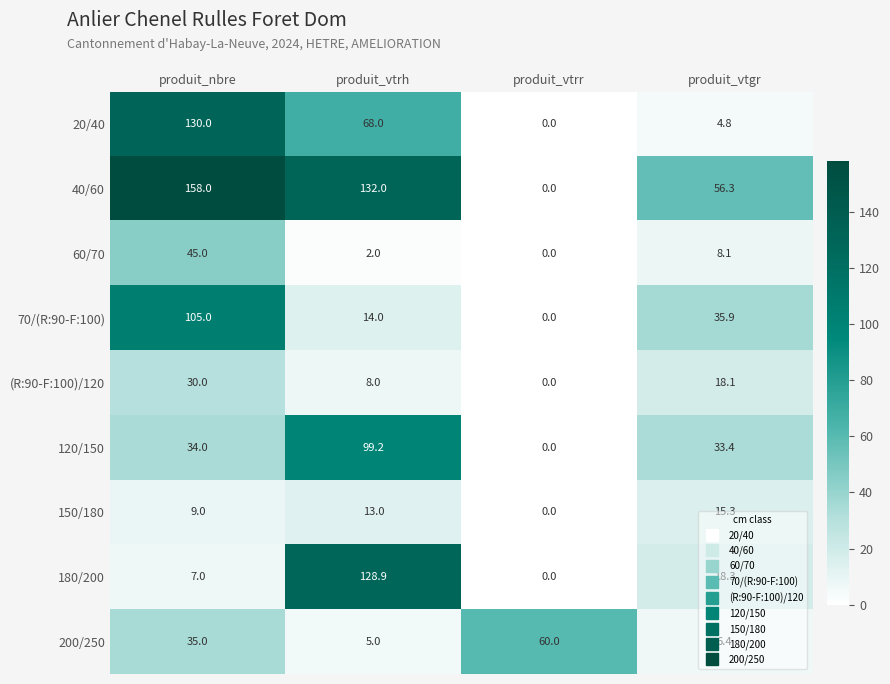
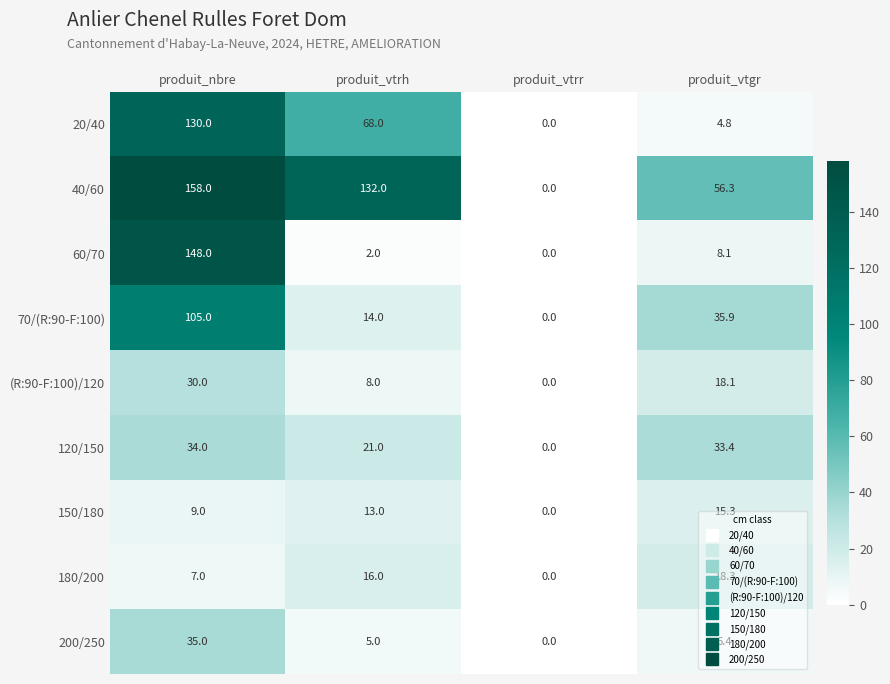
60/70, produit_nbre: 45.0 -> 148.0
120/150, produit_vtrh: 99.2 -> 21.0
180/200, produit_vtrh: 128.9 -> 16.0
200/250, produit_vtrr: 60.0 -> 0.0
